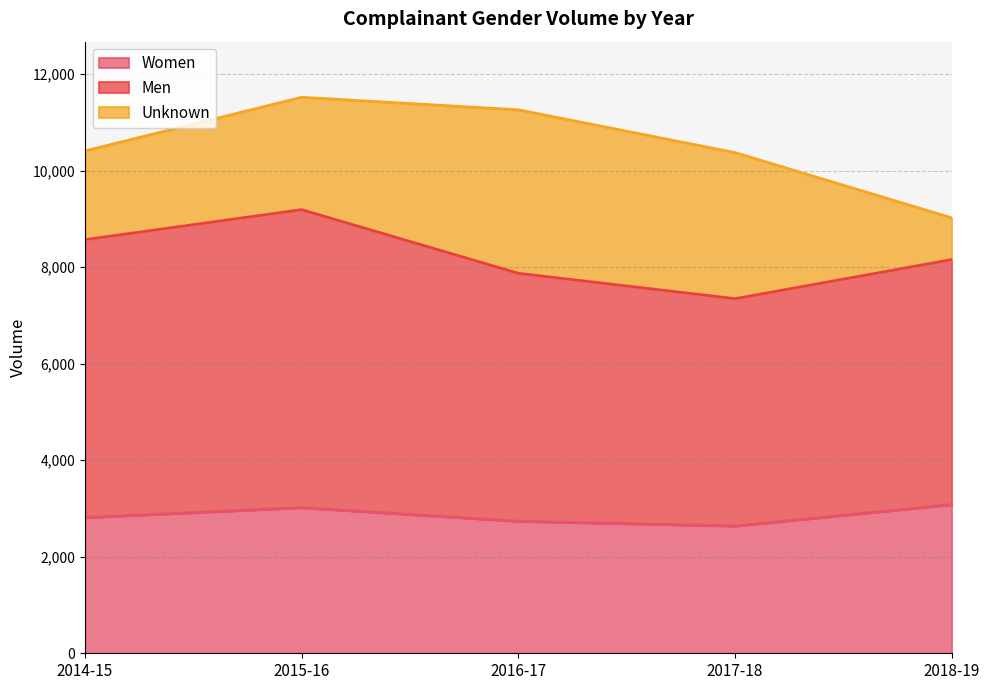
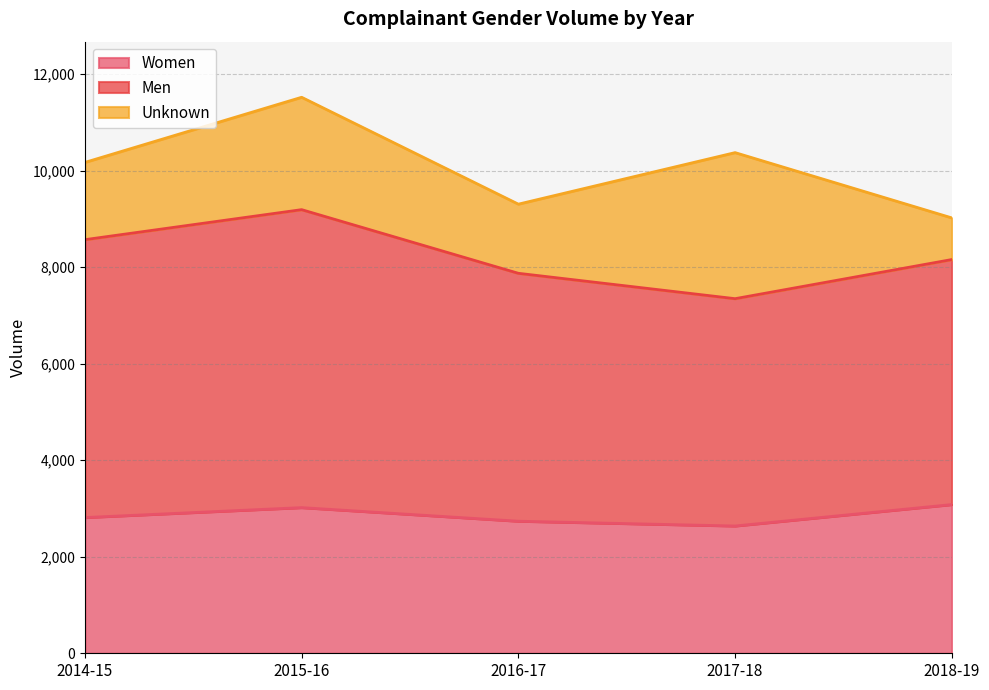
Unknown, 2014-15: 1,800 -> 1,600
Unknown, 2016-17: 3,400 -> 1,400
